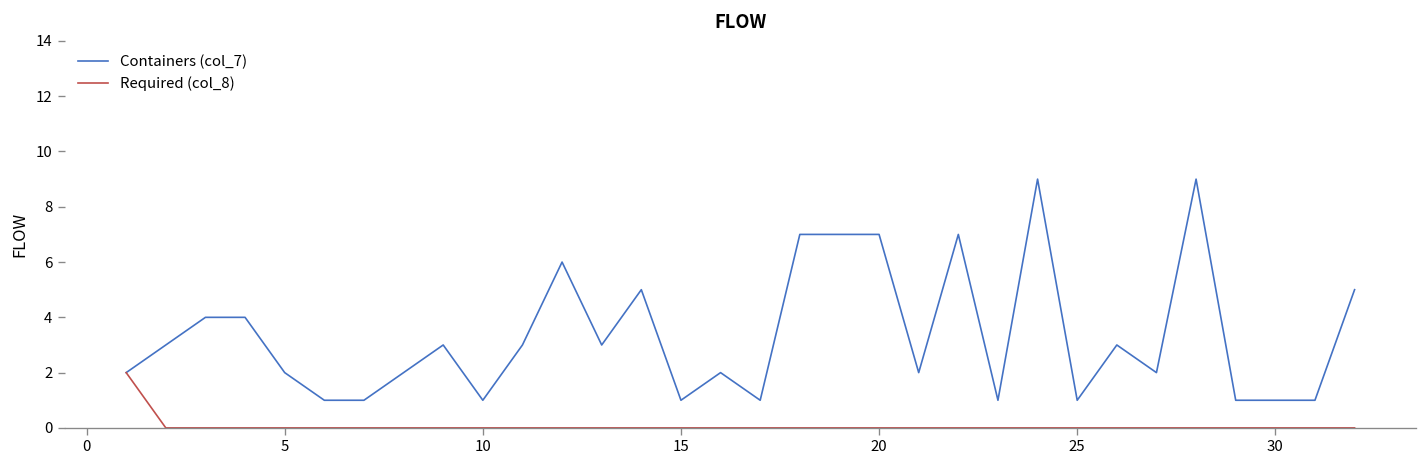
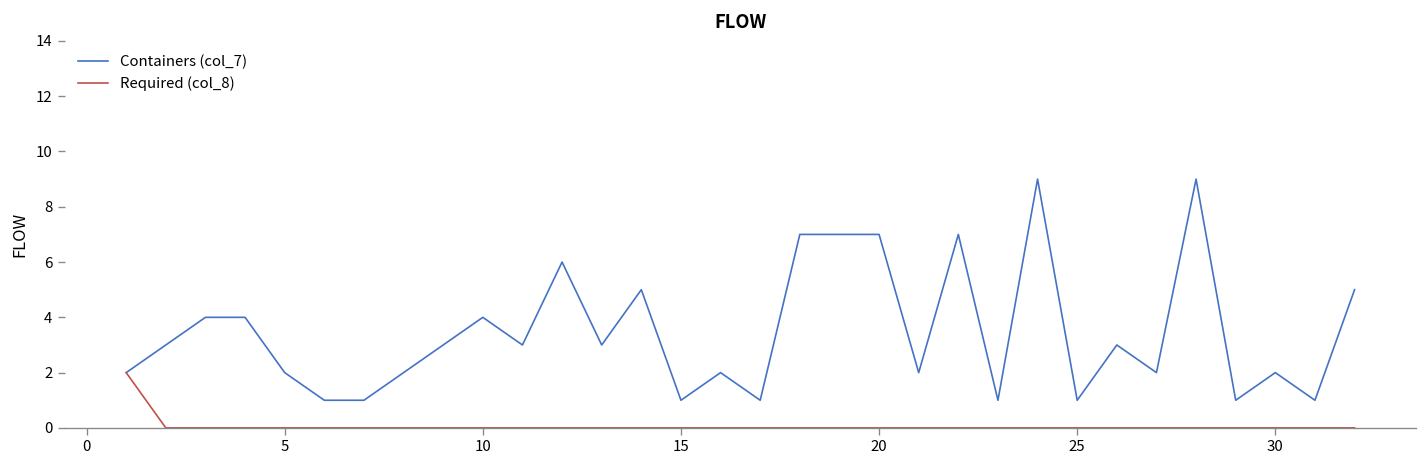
Containers (col_7), 10: 1 -> 4
Containers (col_7), 30: 1 -> 2
